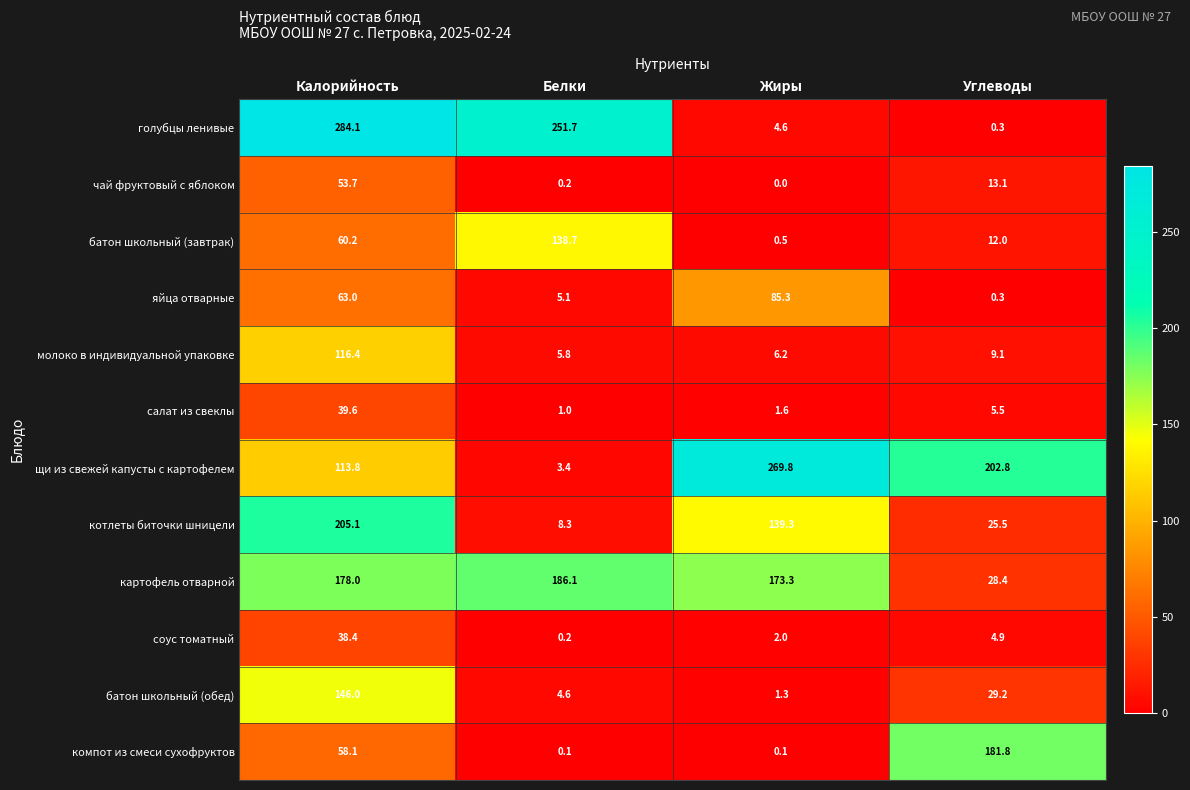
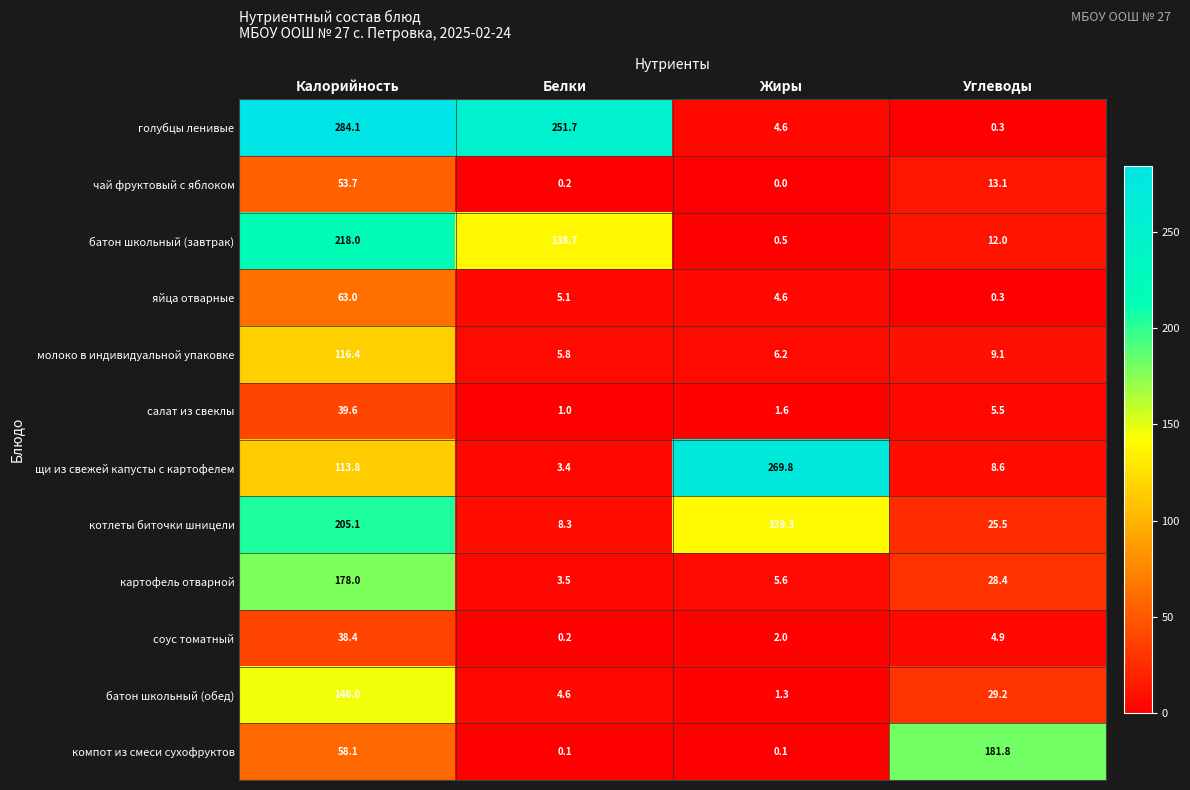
батон школьный (завтрак), Калорийность: 60.2 -> 218.0
яйца отварные, Жиры: 85.3 -> 4.6
щи из свежей капусты с картофелем, Углеводы: 202.8 -> 8.6
картофель отварной, Белки: 186.1 -> 3.5
картофель отварной, Жиры: 173.3 -> 5.6
